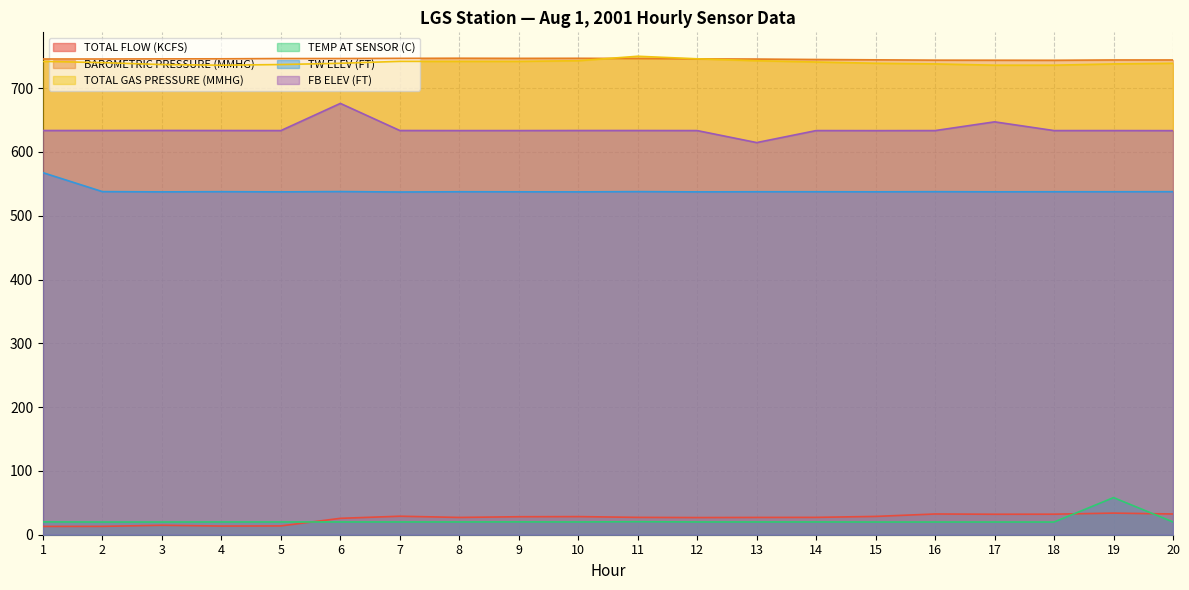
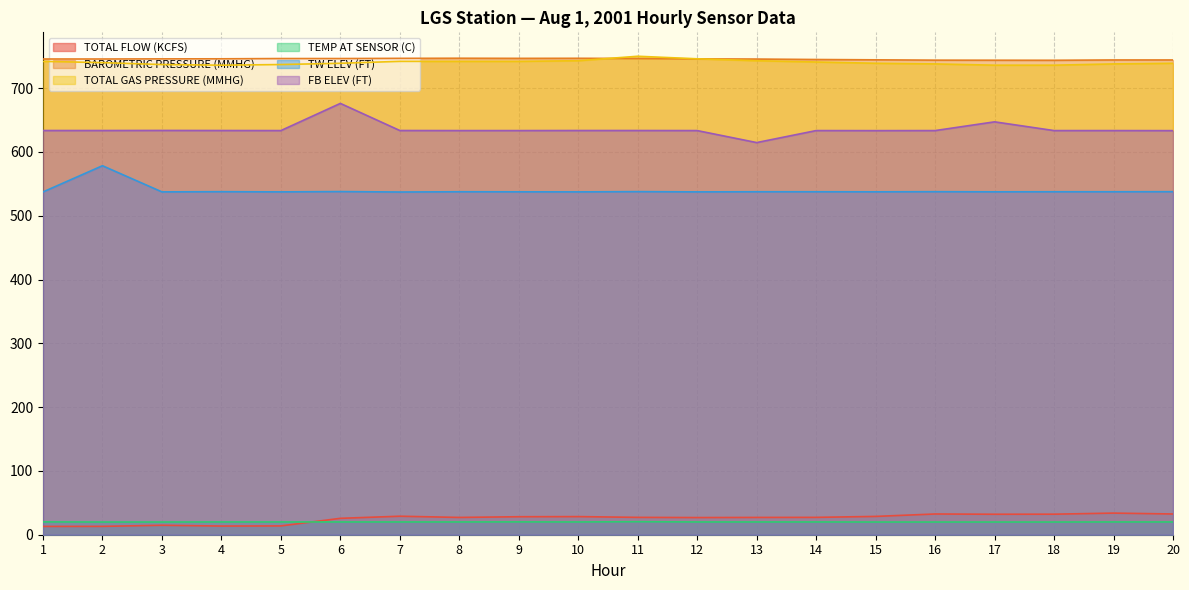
TW ELEV (FT), 1: 570 -> 540
TW ELEV (FT), 2: 540 -> 580
TEMP AT SENSOR (C), 19: 60 -> 20
